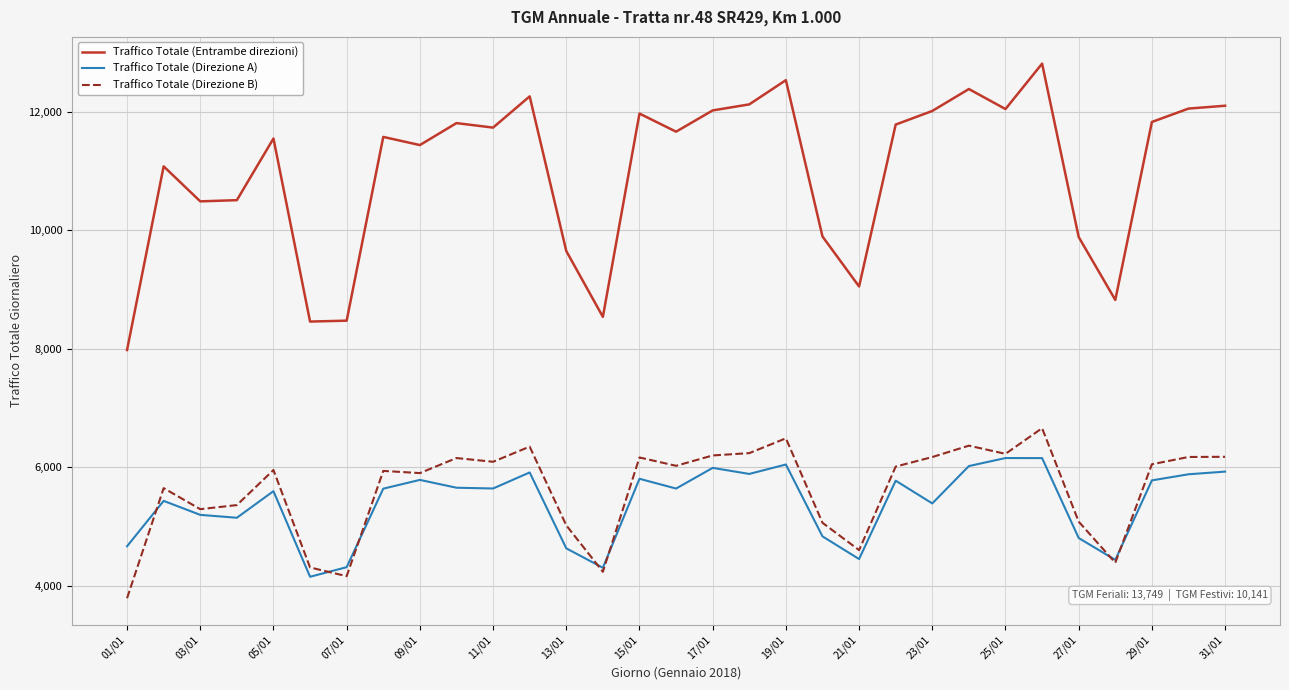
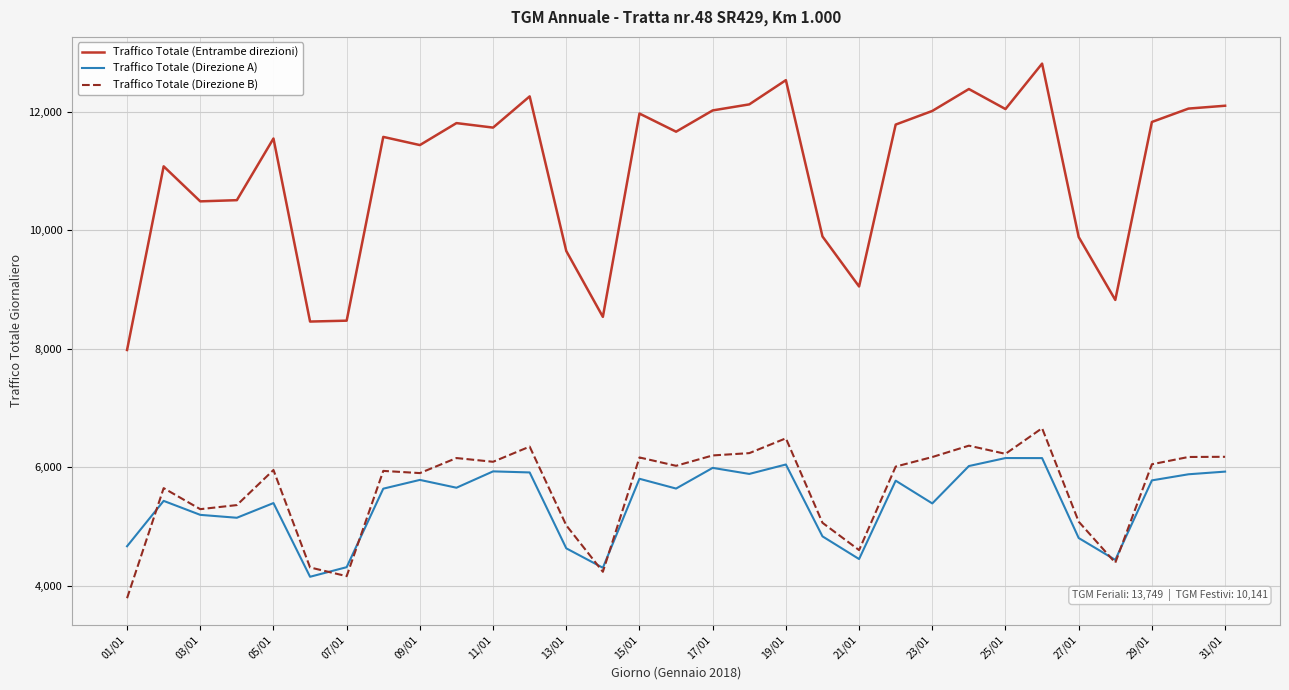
Traffico Totale (Direzione A), 05/01: 5,600 -> 5,400
Traffico Totale (Direzione A), 11/01: 5,600 -> 5,900
